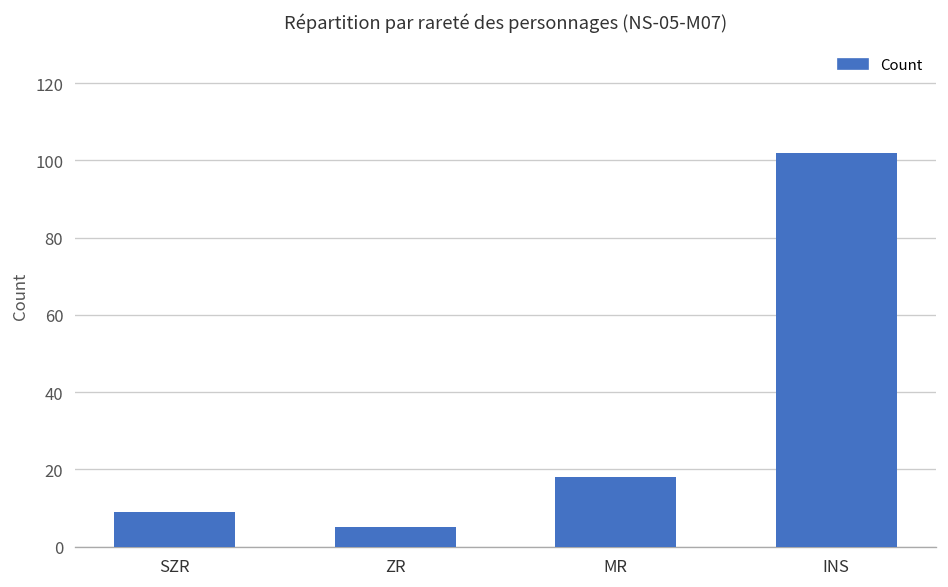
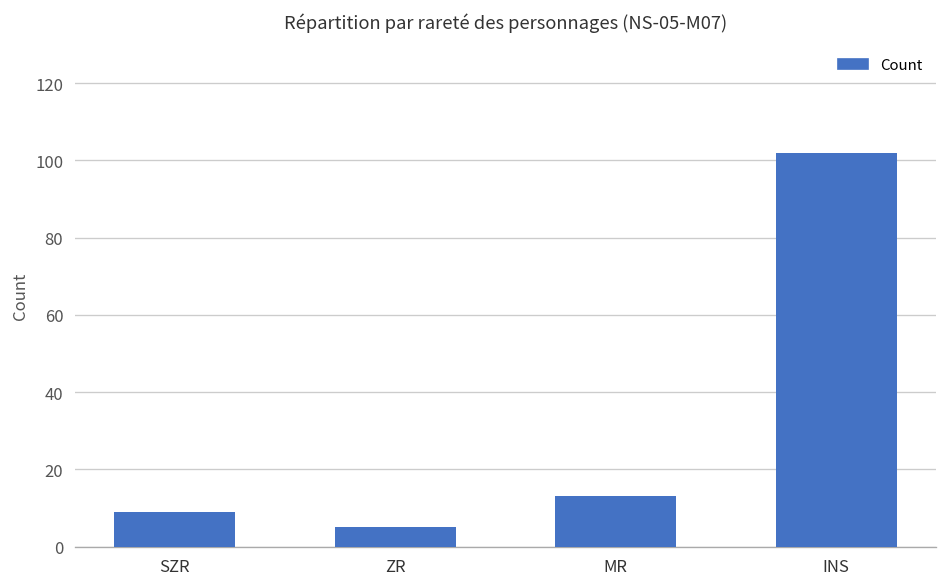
MR: 18 -> 13
